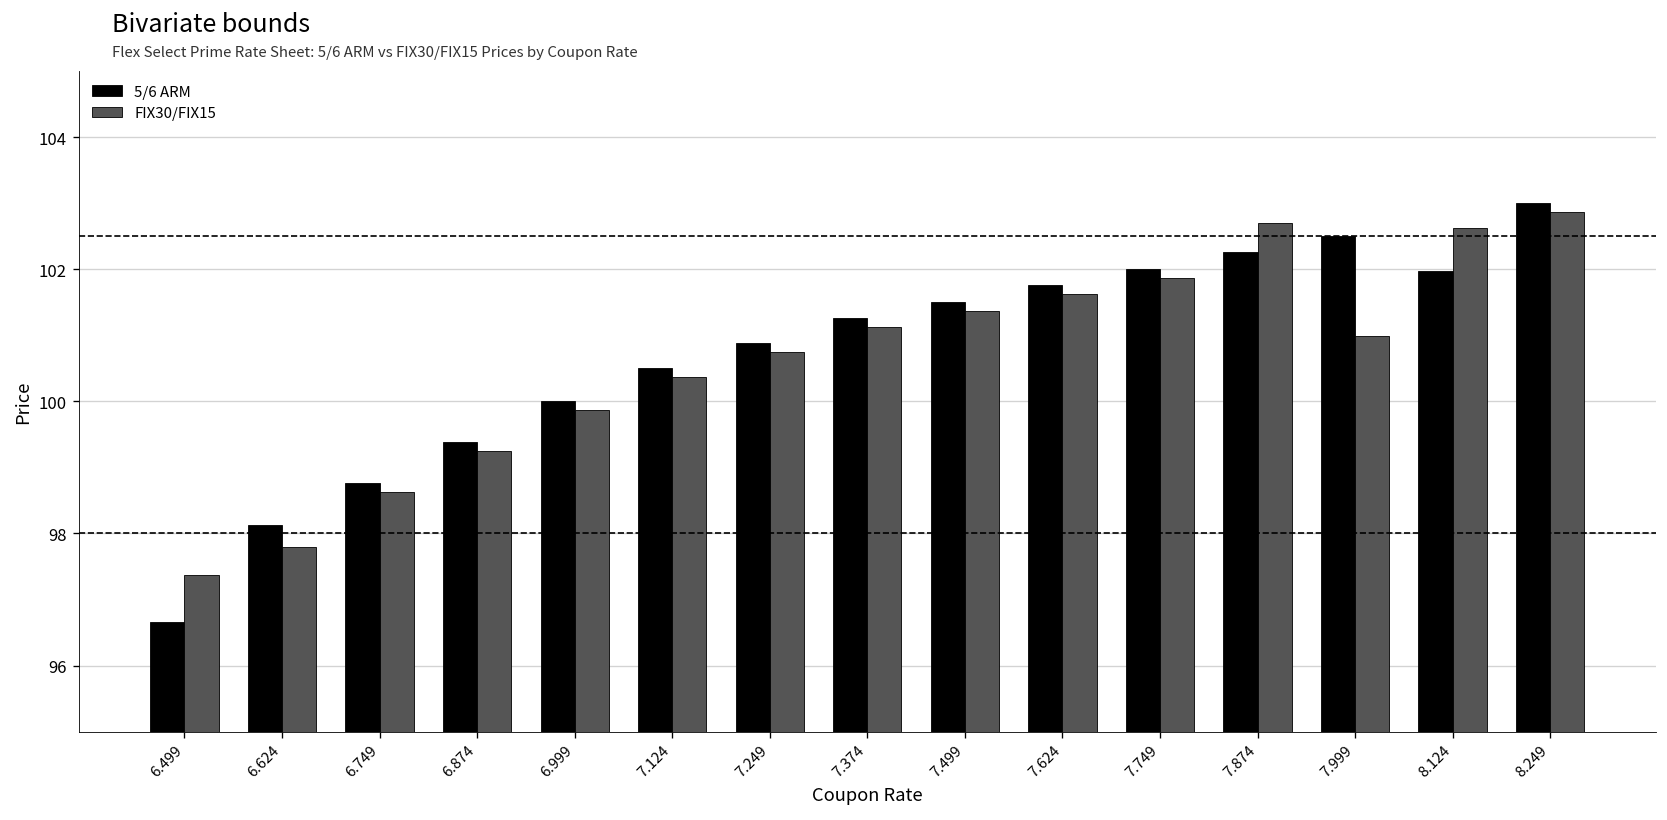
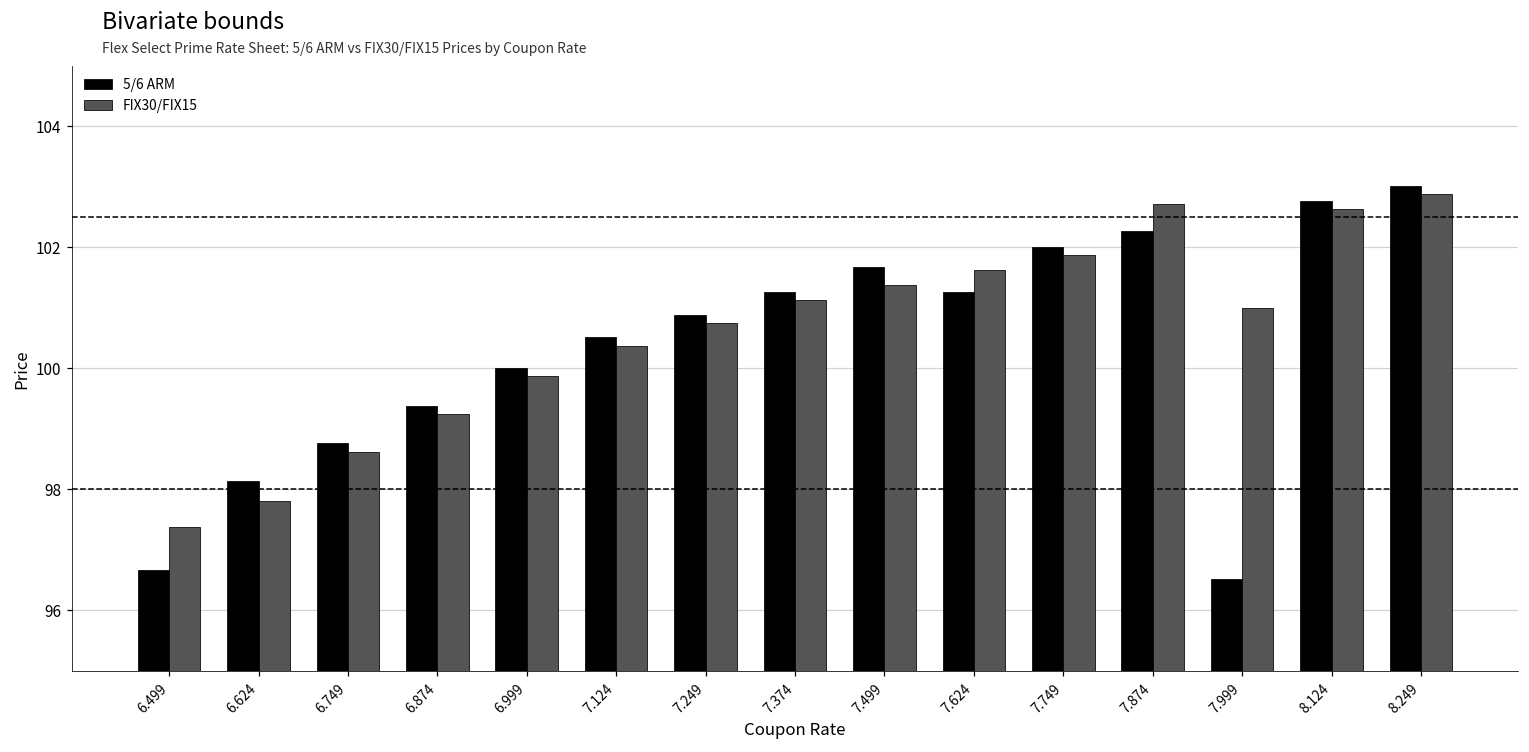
5/6 ARM, 7.499: 101.5 -> 101.7
5/6 ARM, 7.624: 101.8 -> 101.3
5/6 ARM, 7.999: 102.5 -> 96.5
5/6 ARM, 8.124: 102.0 -> 102.8
